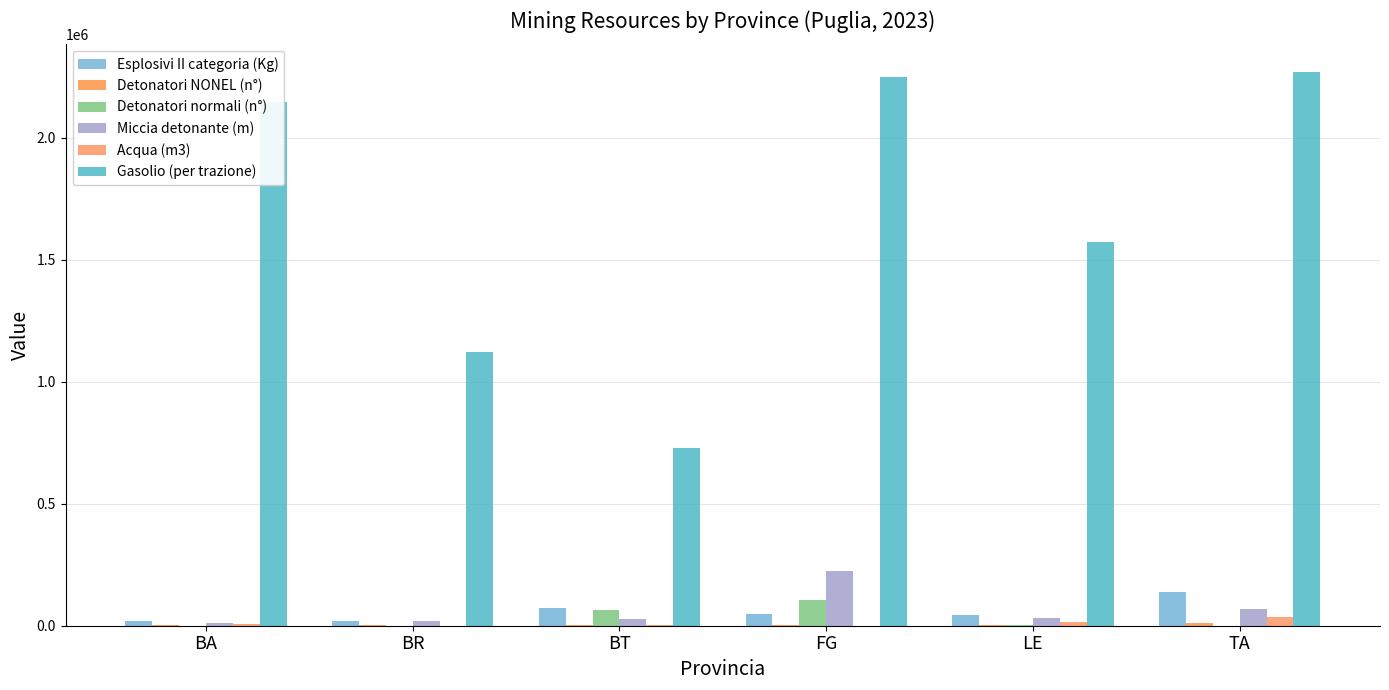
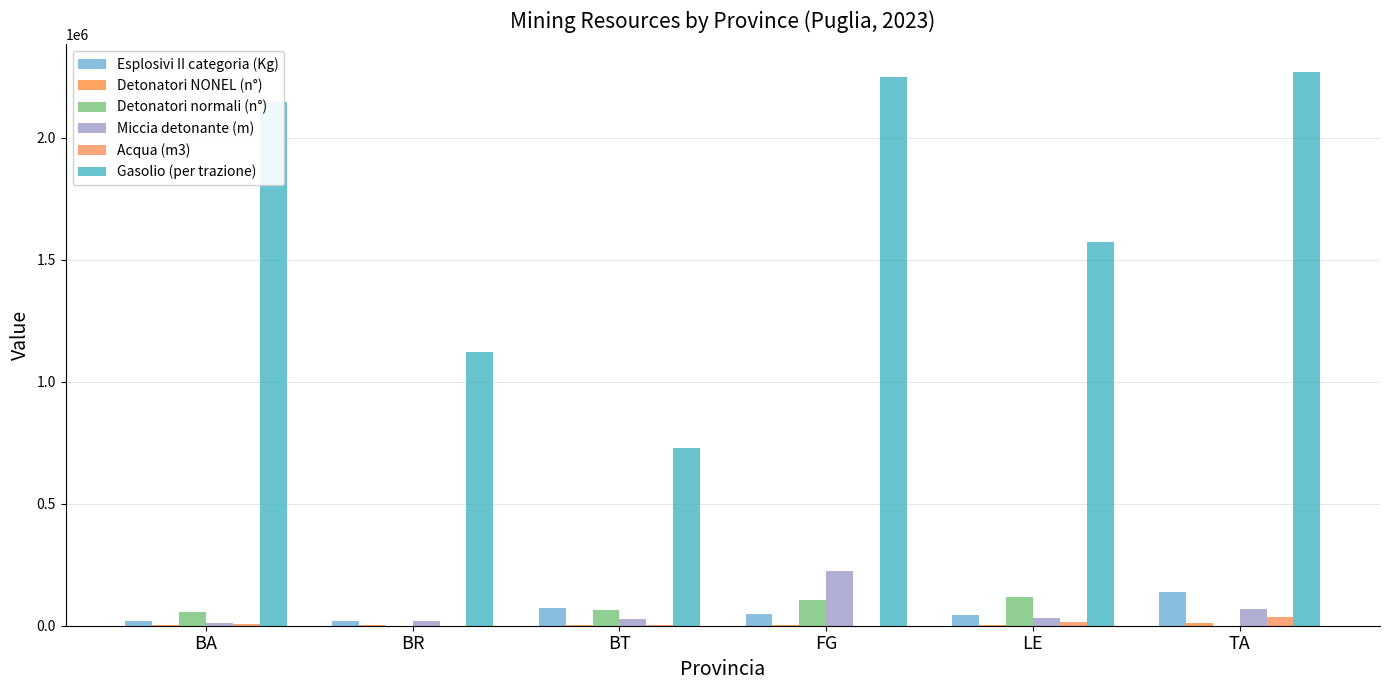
Detonatori normali (n°), BA: 0 -> 60000
Detonatori normali (n°), LE: 0 -> 120000
